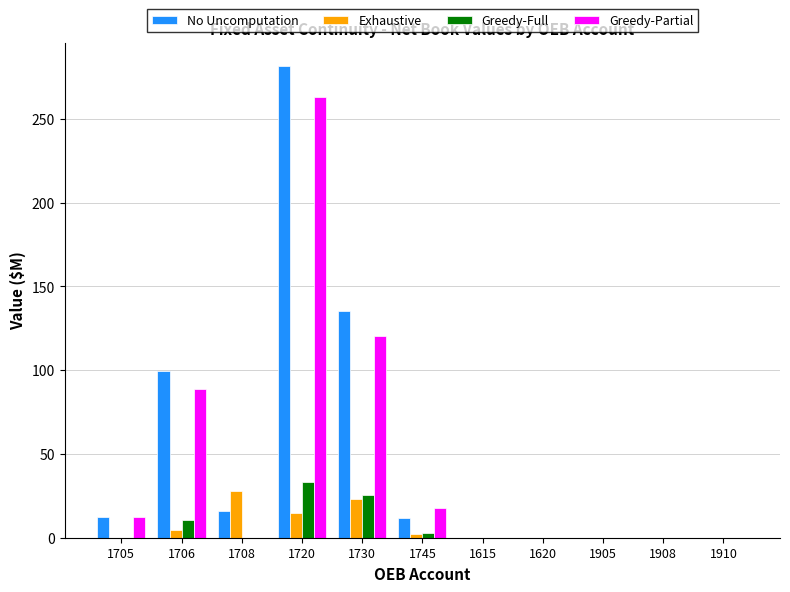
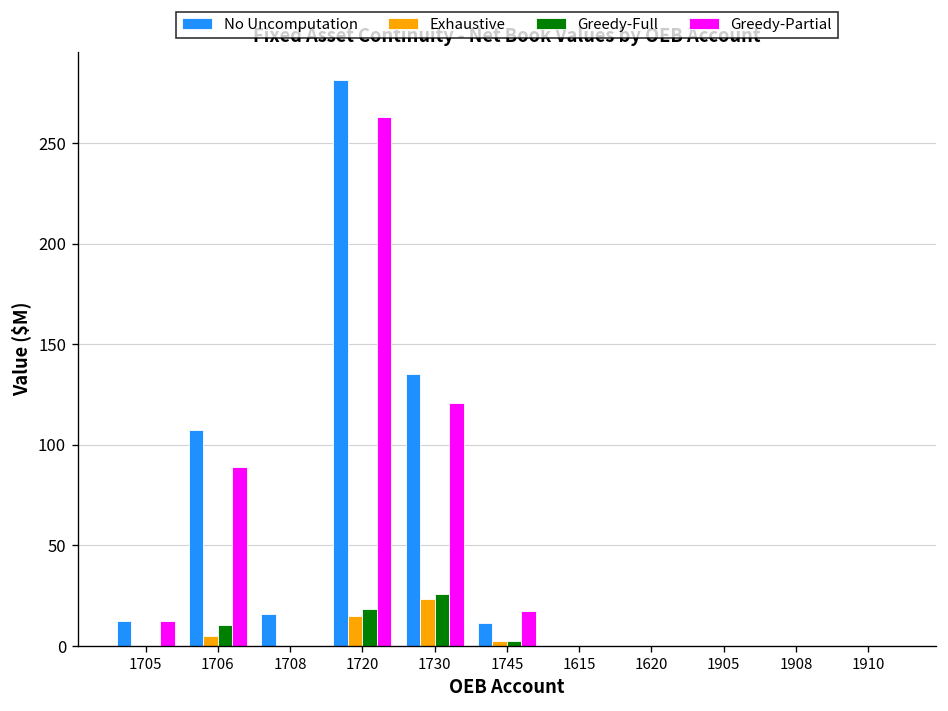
No Uncomputation, 1706: 99 -> 107
Exhaustive, 1708: 28 -> 0
Greedy-Full, 1720: 33 -> 19
